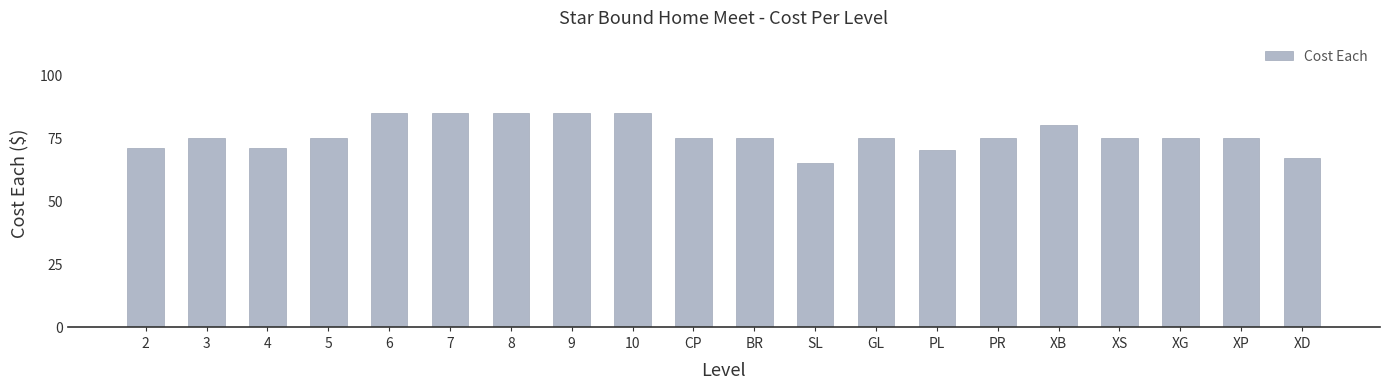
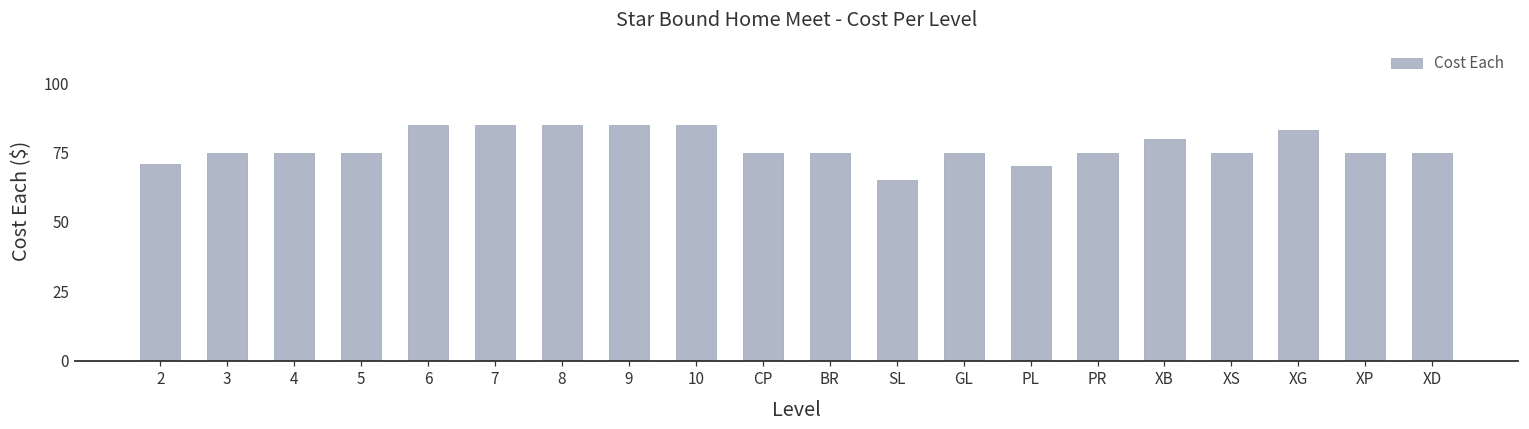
4: 71 -> 75
XG: 75 -> 83
XD: 67 -> 75
